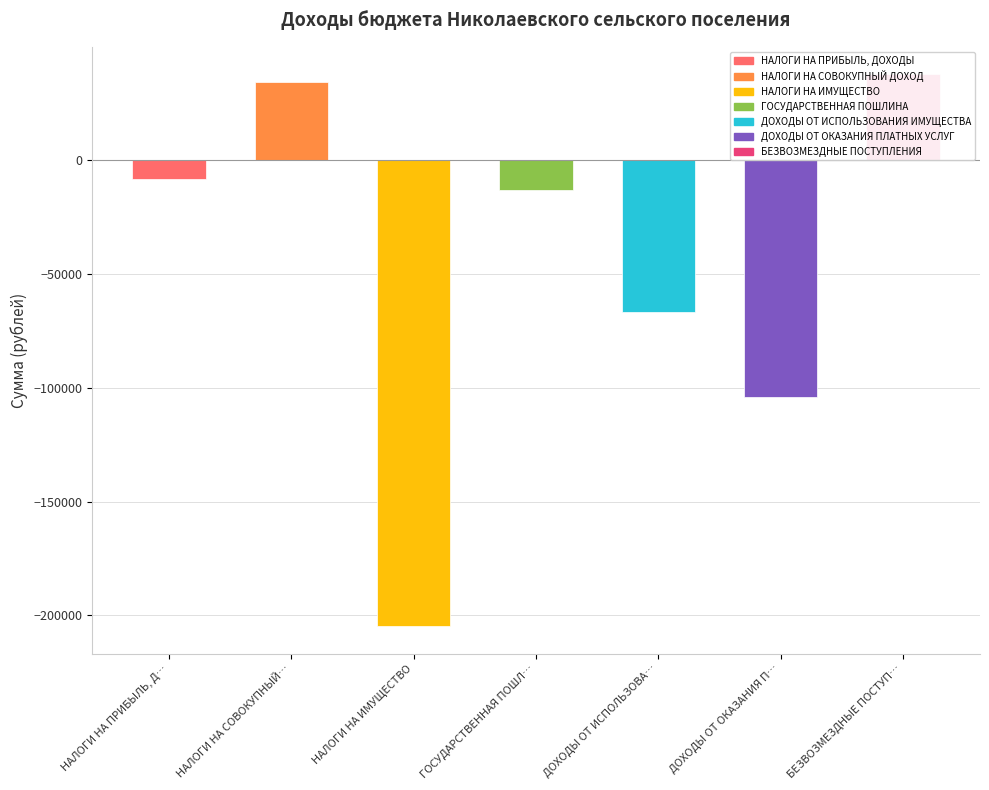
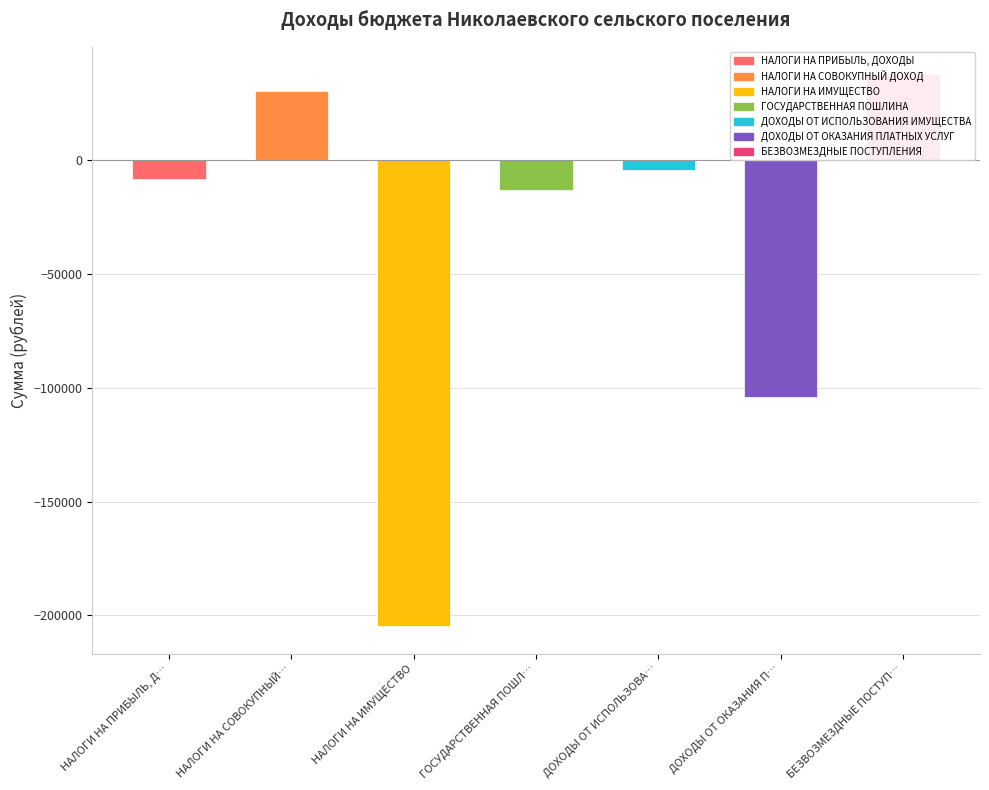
НАЛОГИ НА СОВОКУПНЫЙ…: 35000 -> 30000
ДОХОДЫ ОТ ИСПОЛЬЗОВА…: -67000 -> -4000
